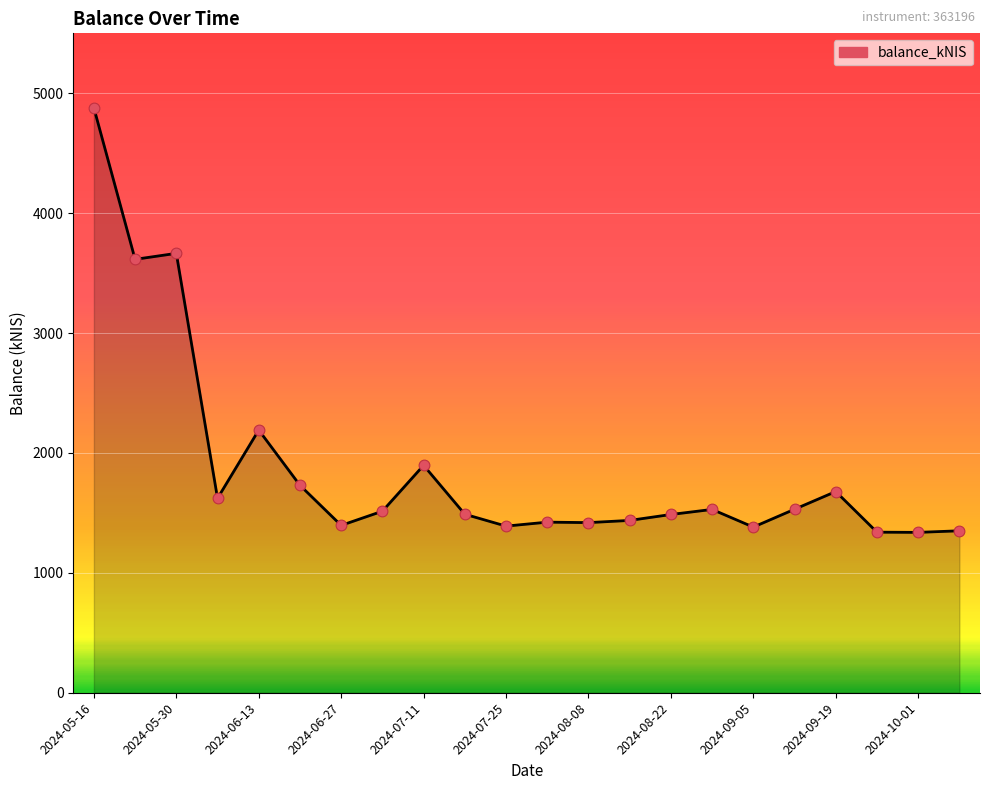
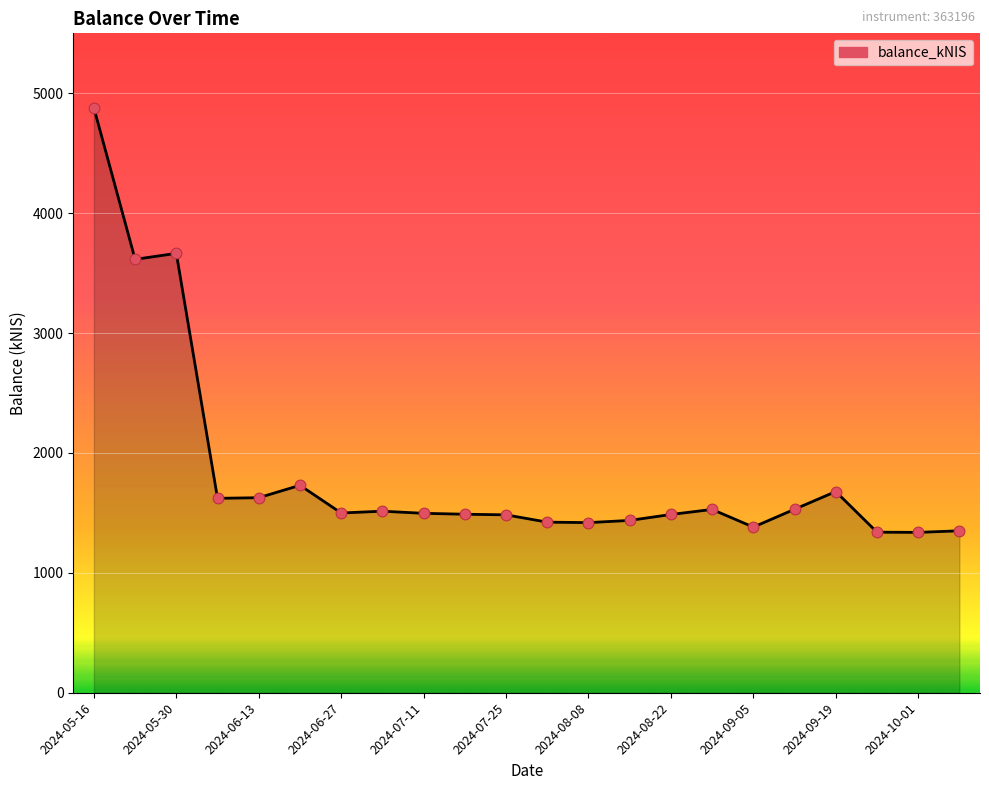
2024-06-13: 2190 -> 1630
2024-06-27: 1400 -> 1500
2024-07-11: 1900 -> 1500
2024-07-25: 1390 -> 1480
